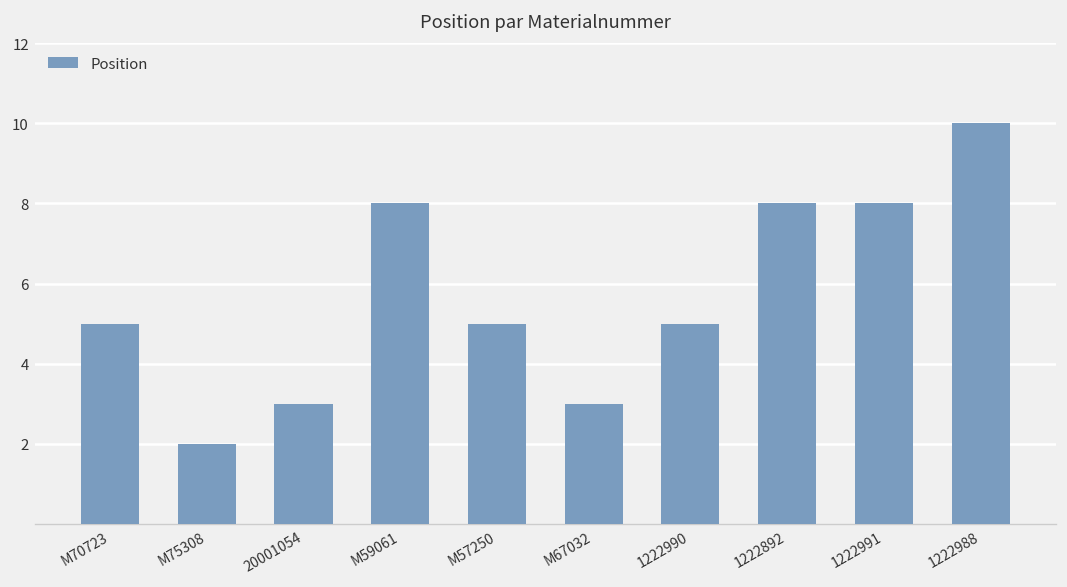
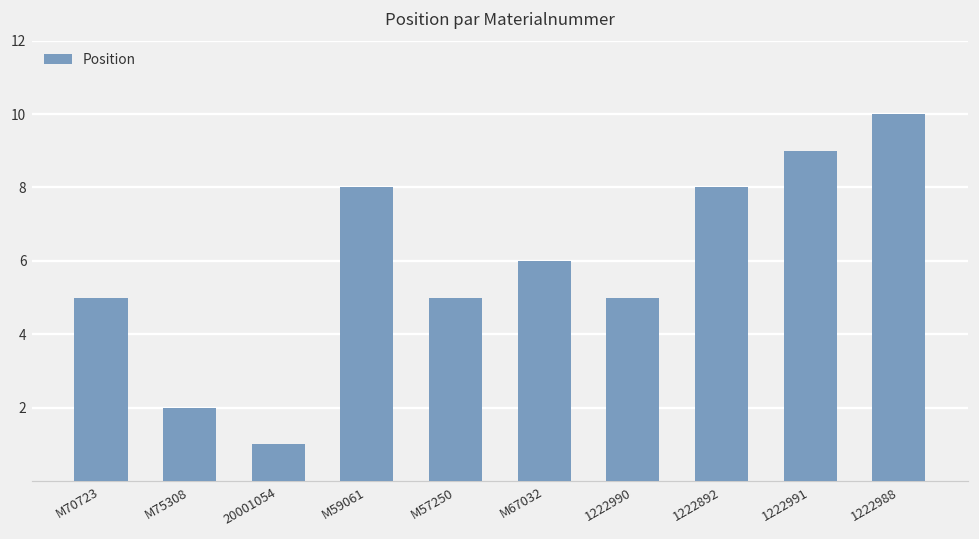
20001054: 3 -> 1
M67032: 3 -> 6
1222991: 8 -> 9
